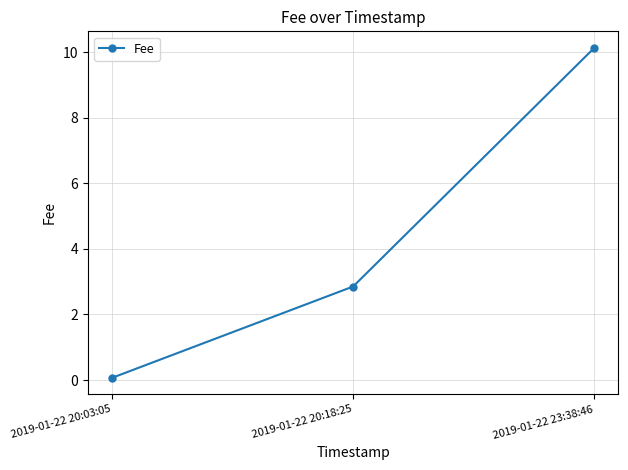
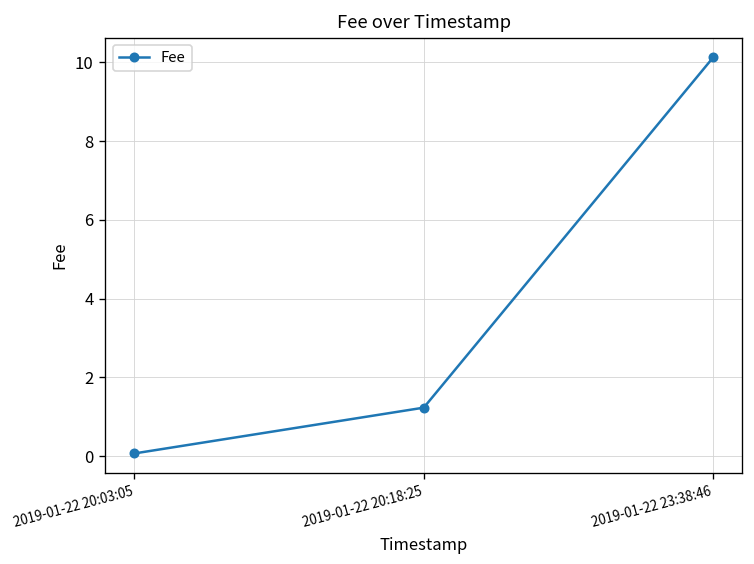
2019-01-22 20:18:25: 2.9 -> 1.2
